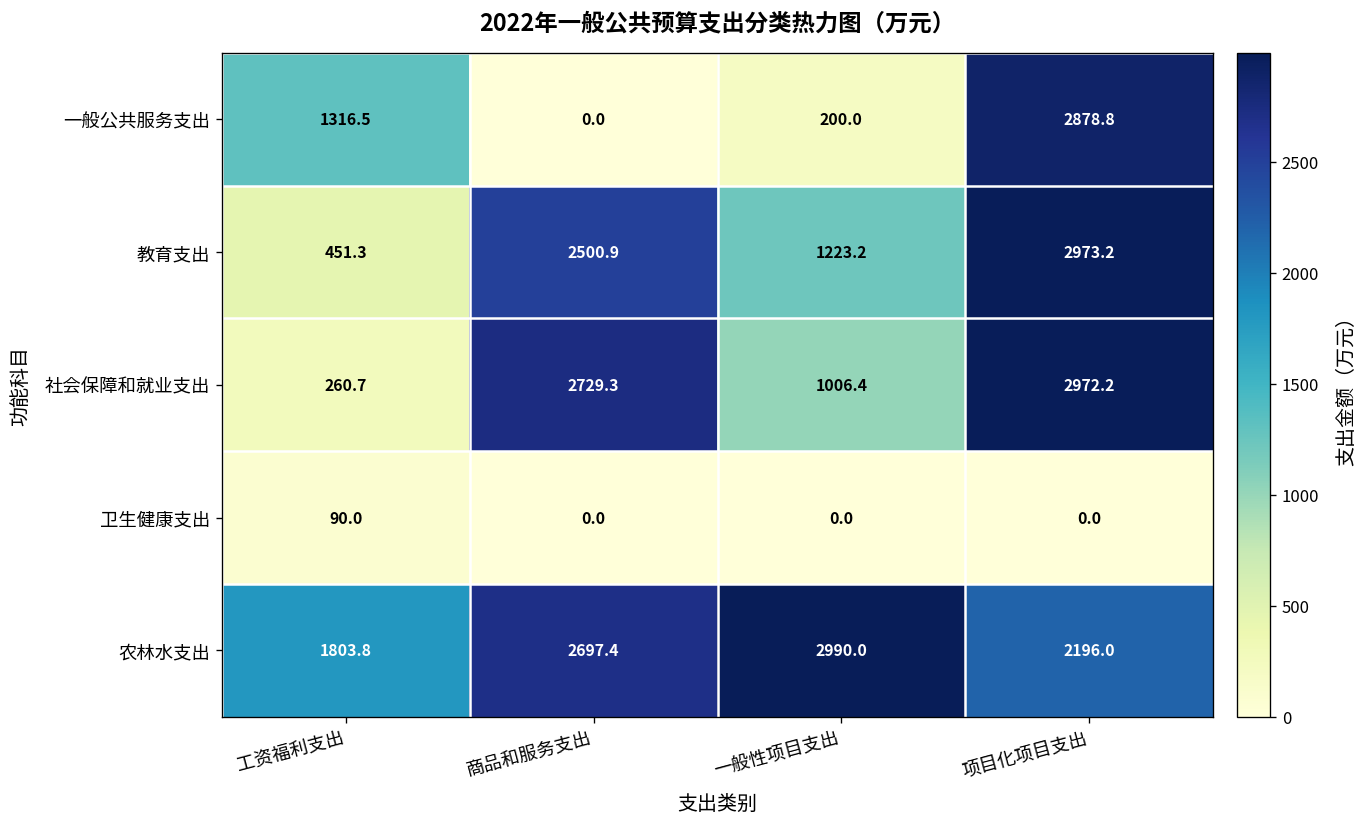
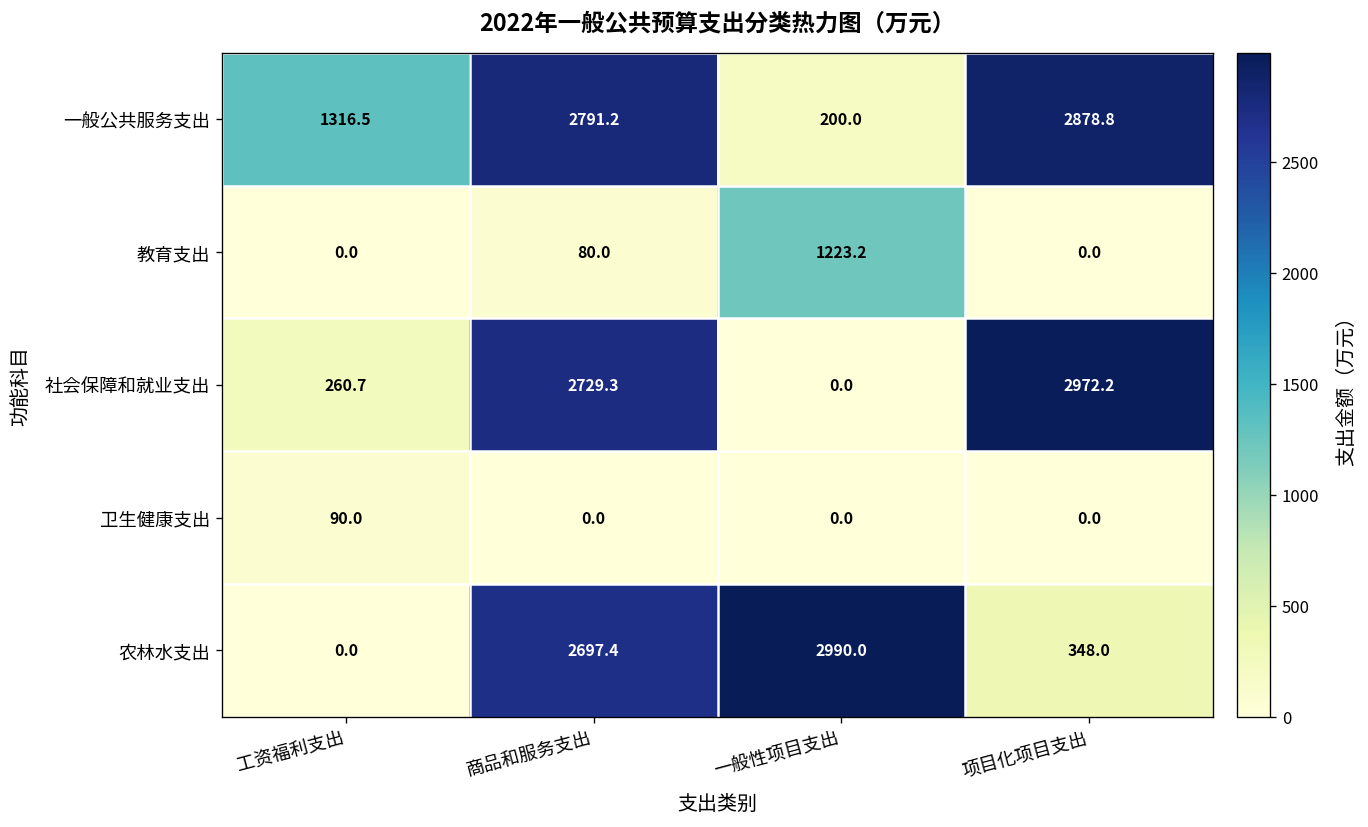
一般公共服务支出, 商品和服务支出: 0.0 -> 2791.2
教育支出, 工资福利支出: 451.3 -> 0.0
教育支出, 商品和服务支出: 2500.9 -> 80.0
教育支出, 项目化项目支出: 2973.2 -> 0.0
社会保障和就业支出, 一般性项目支出: 1006.4 -> 0.0
农林水支出, 工资福利支出: 1803.8 -> 0.0
农林水支出, 项目化项目支出: 2196.0 -> 348.0
